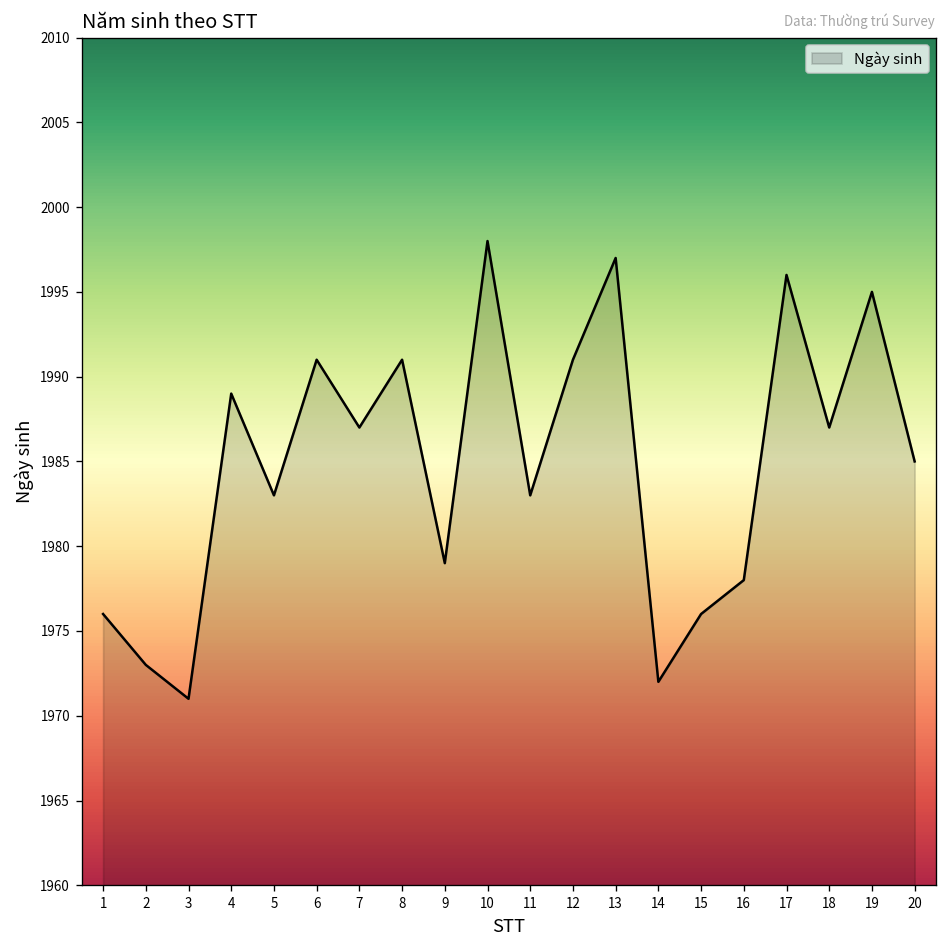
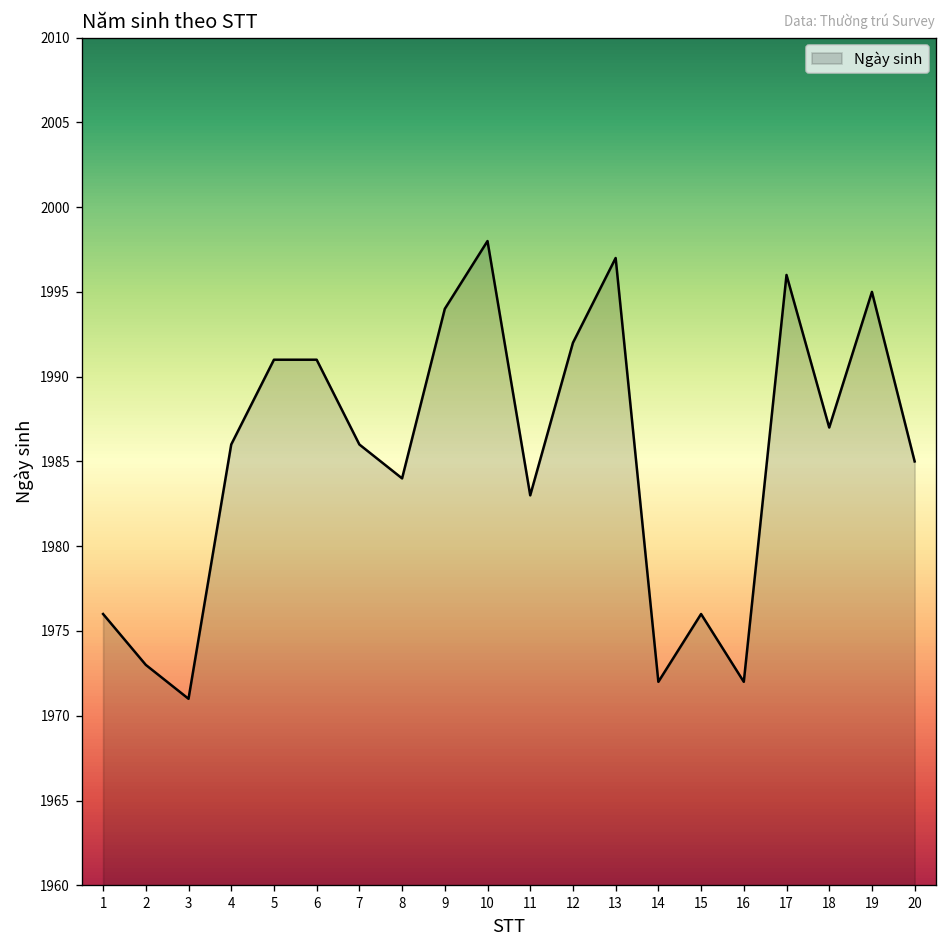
4: 1989 -> 1986
5: 1983 -> 1991
7: 1987 -> 1986
8: 1991 -> 1984
9: 1979 -> 1994
12: 1991 -> 1992
16: 1978 -> 1972
